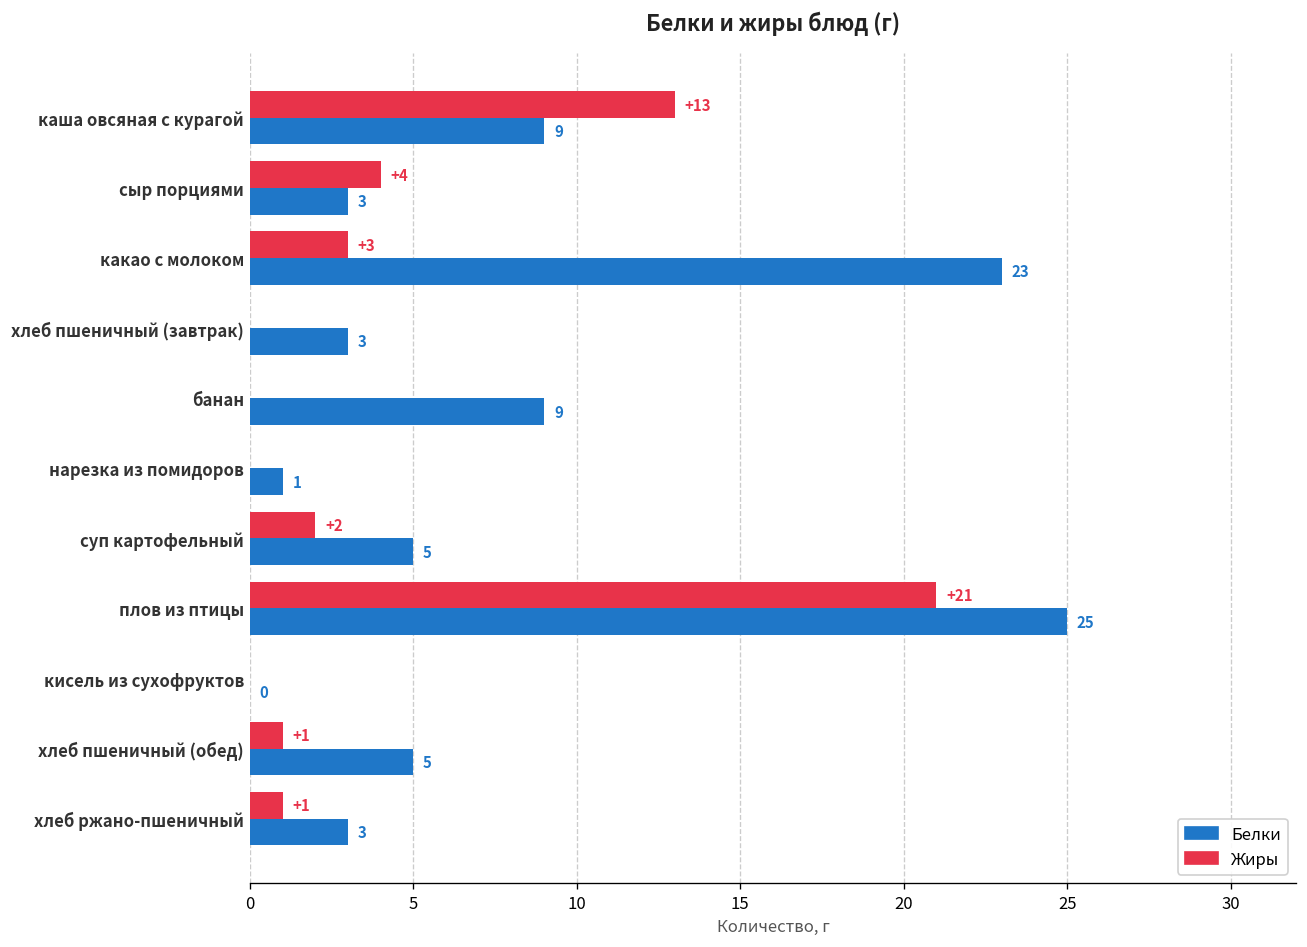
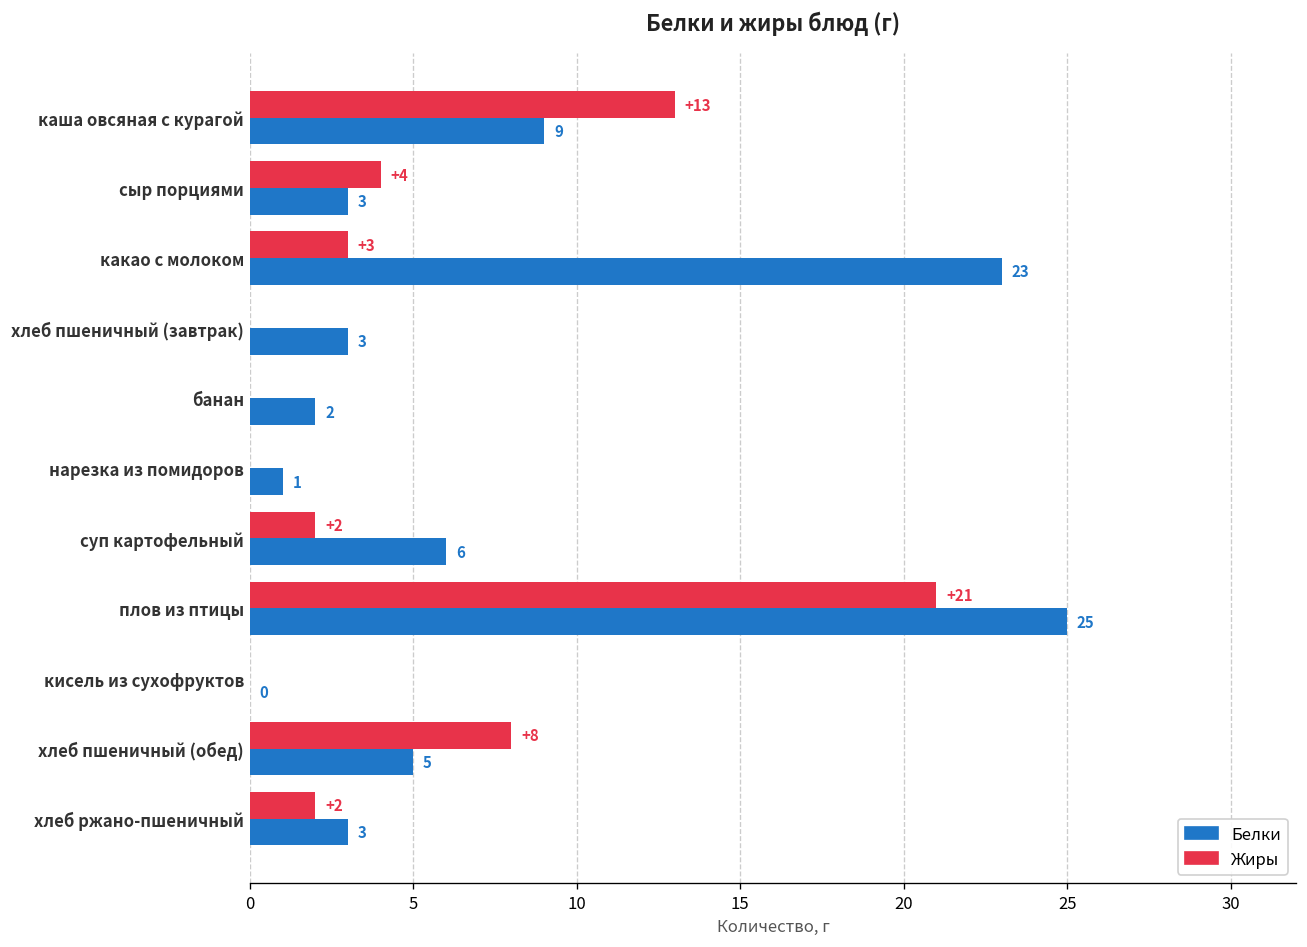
Белки, банан: 9 -> 2
Белки, суп картофельный: 5 -> 6
Жиры, хлеб пшеничный (обед): +1 -> +8
Жиры, хлеб ржано-пшеничный: +1 -> +2
